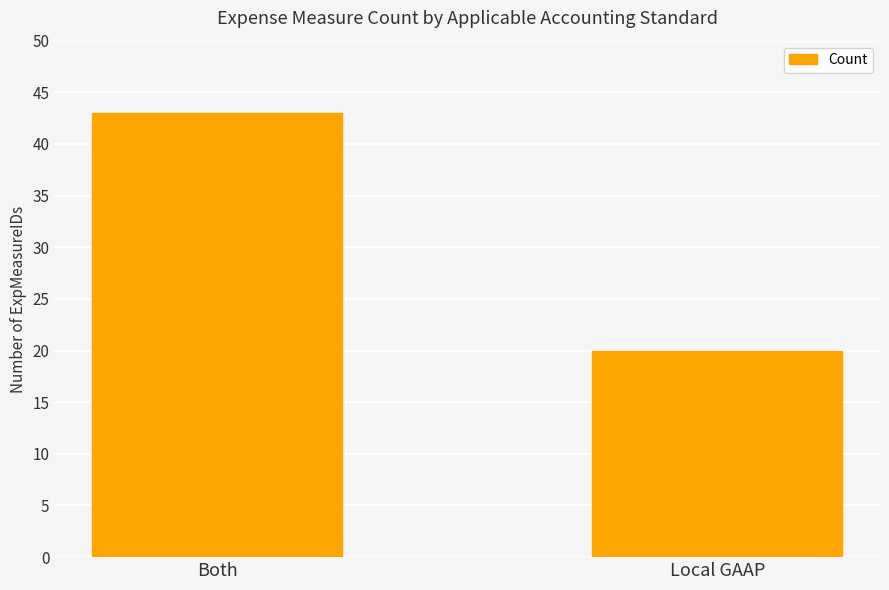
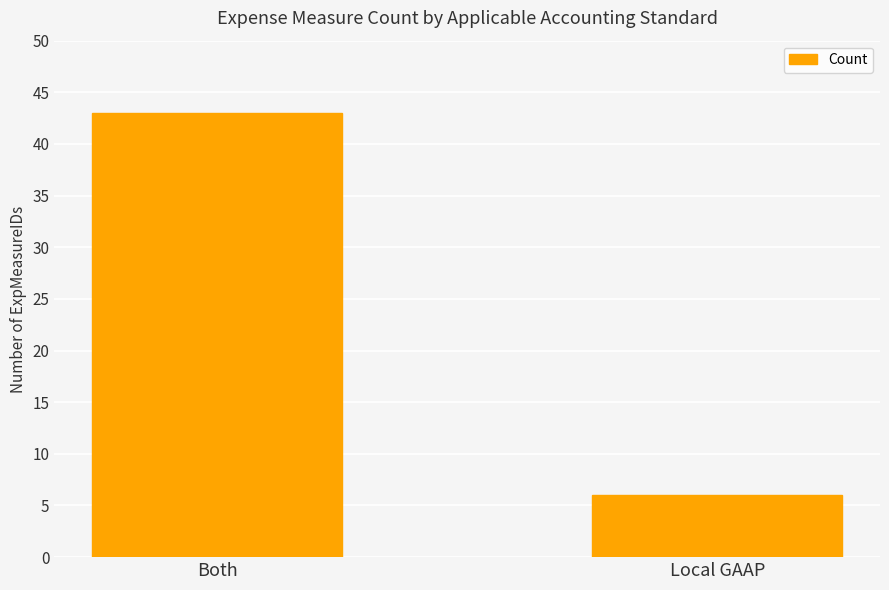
Local GAAP: 20 -> 6
